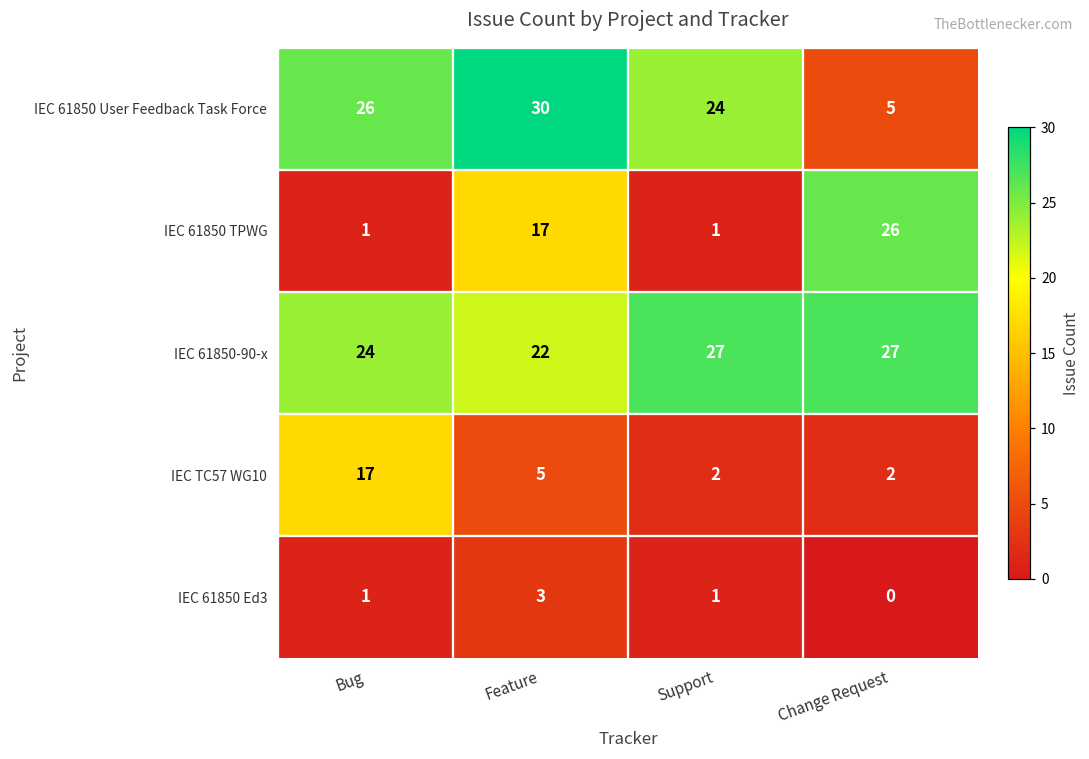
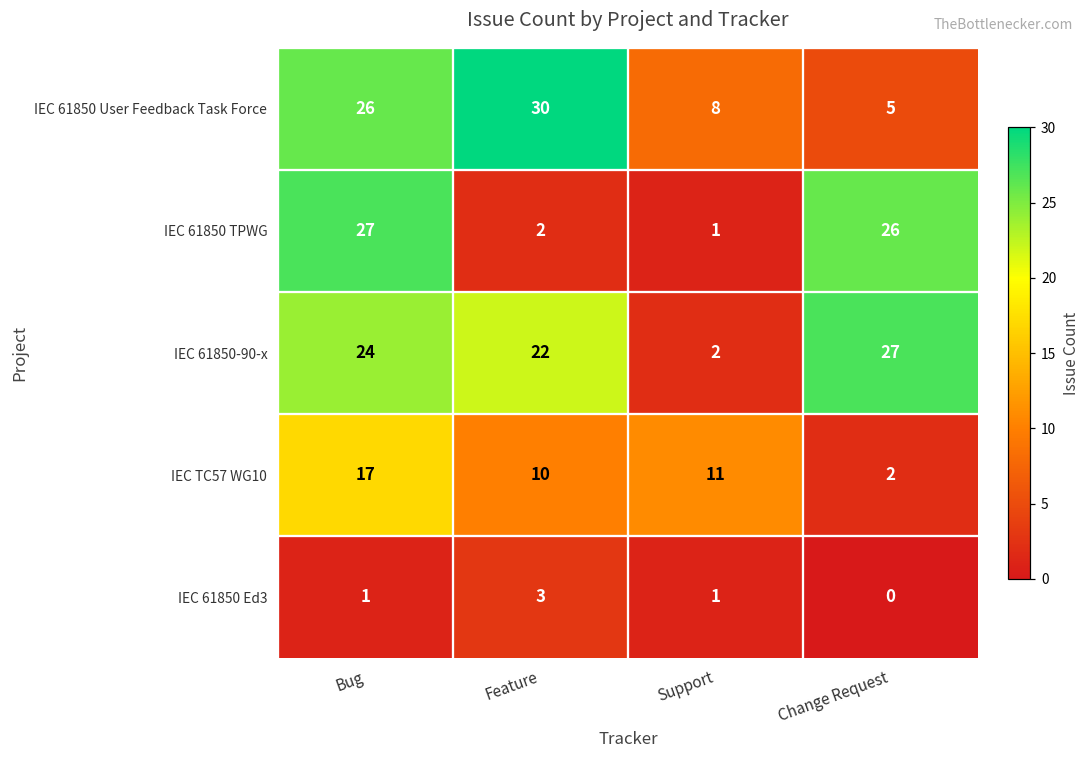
IEC 61850 User Feedback Task Force, Support: 24 -> 8
IEC 61850 TPWG, Bug: 1 -> 27
IEC 61850 TPWG, Feature: 17 -> 2
IEC 61850-90-x, Support: 27 -> 2
IEC TC57 WG10, Feature: 5 -> 10
IEC TC57 WG10, Support: 2 -> 11
